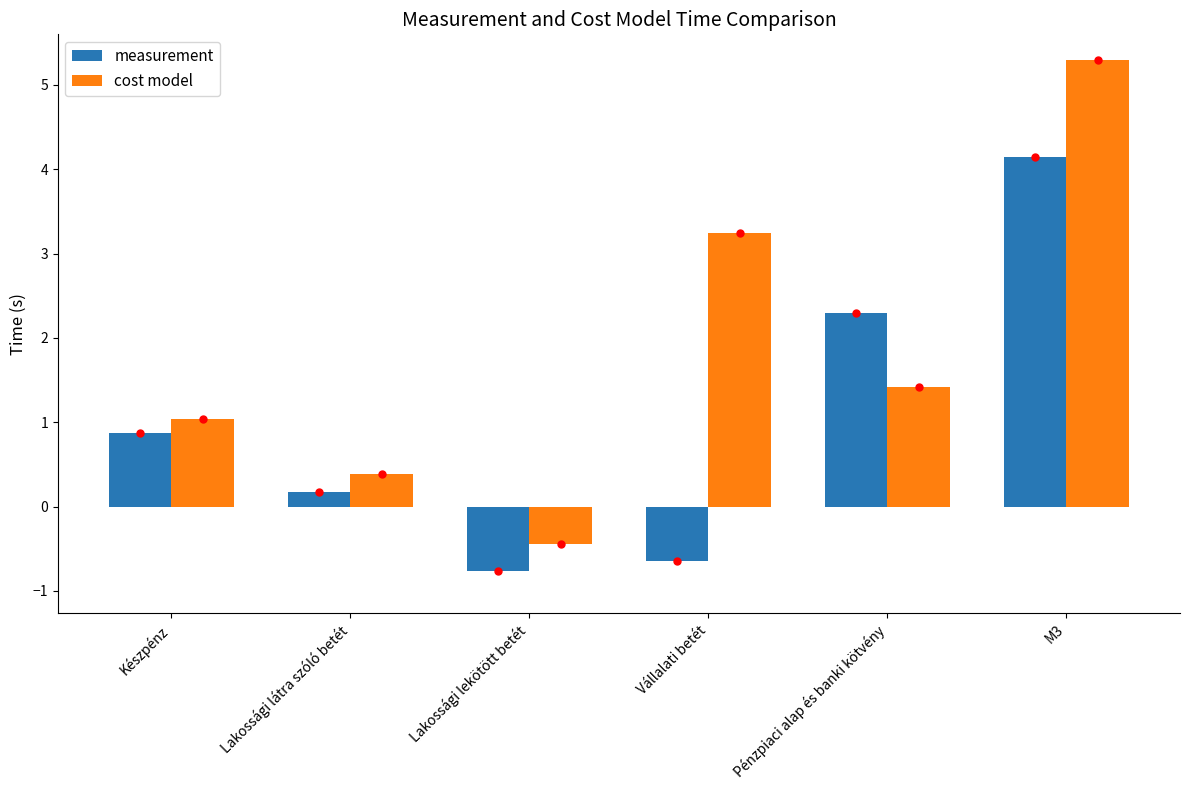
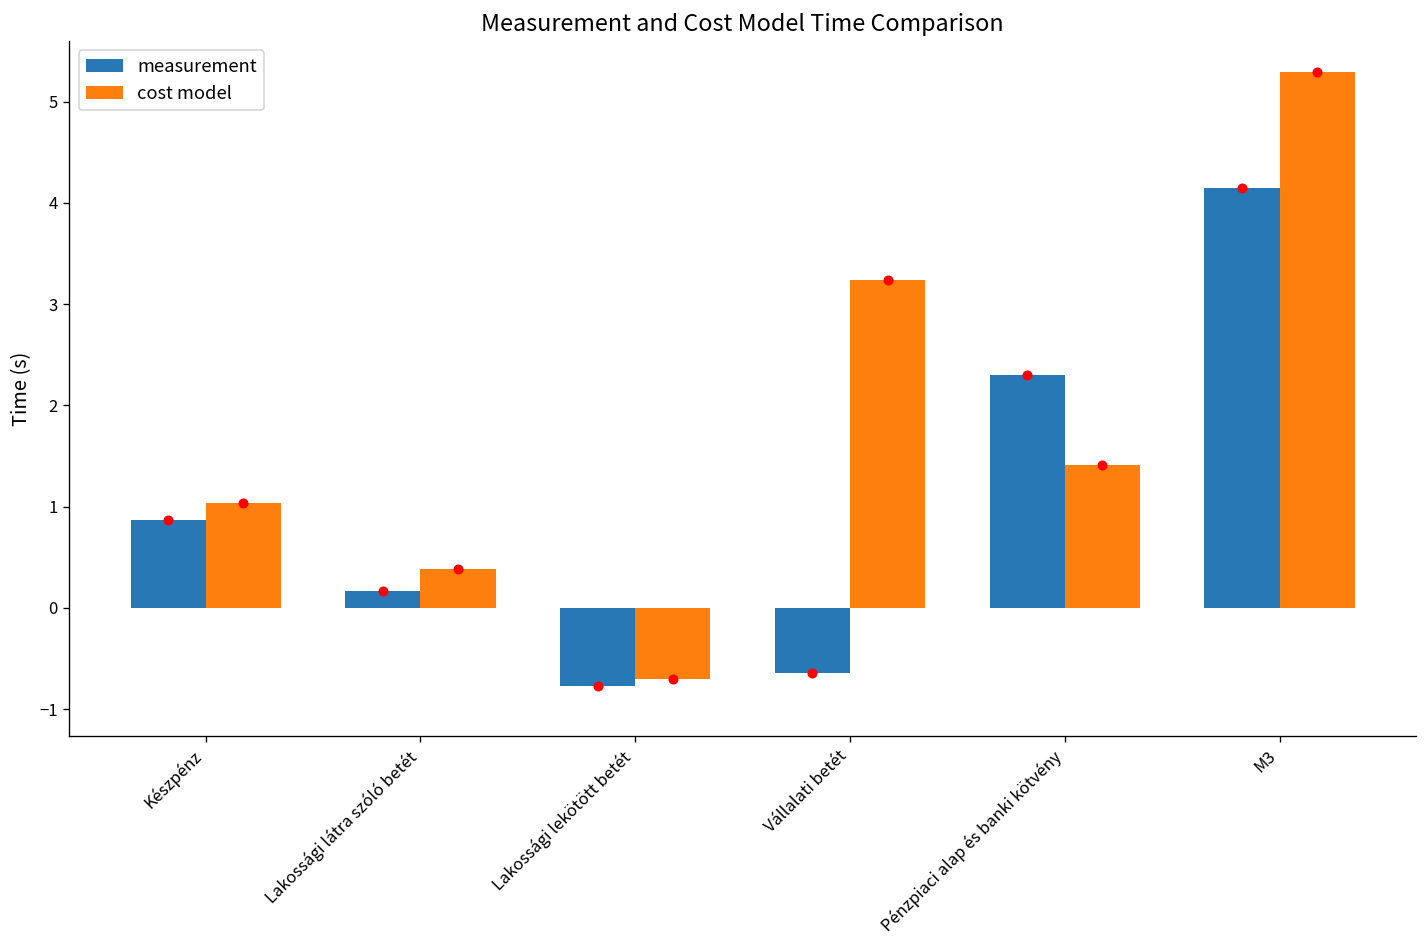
cost model, Lakossági lekötött betét: -0.4 -> -0.7
